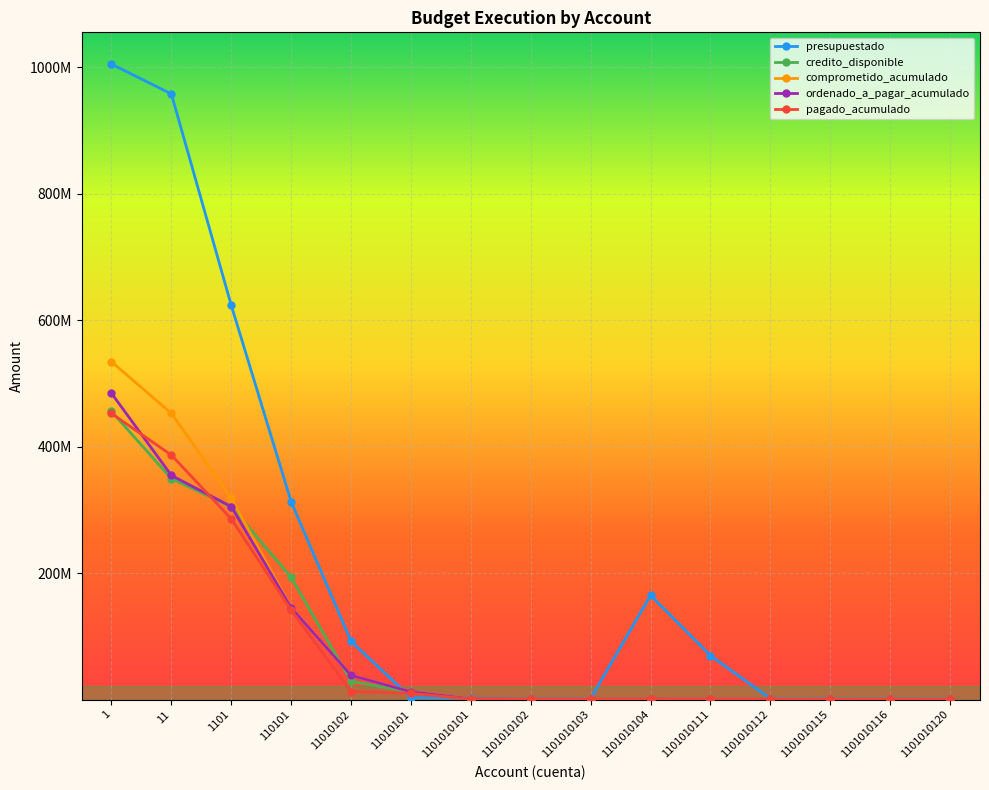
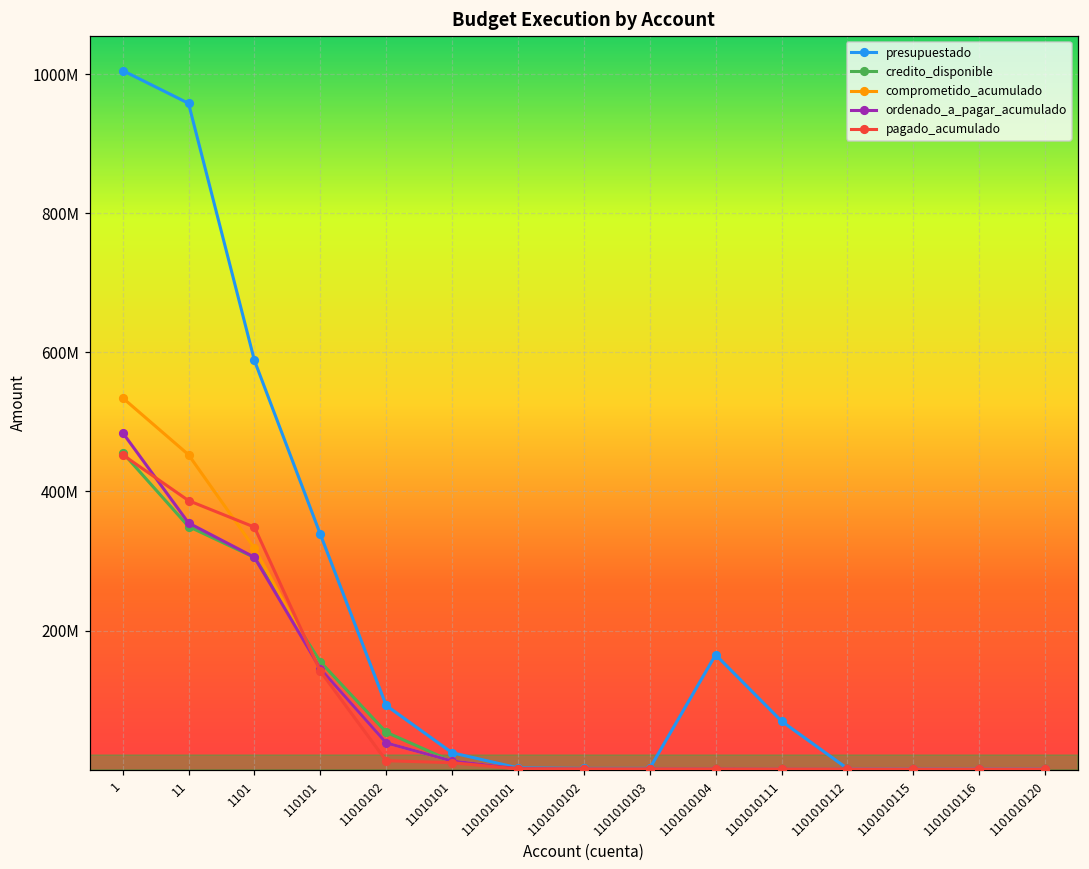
presupuestado, 1101: 620000000 -> 590000000
pagado_acumulado, 1101: 290000000 -> 350000000
presupuestado, 110101: 310000000 -> 340000000
credito_disponible, 110101: 190000000 -> 160000000
credito_disponible, 11010102: 30000000 -> 50000000
presupuestado, 11010101: 0 -> 20000000
